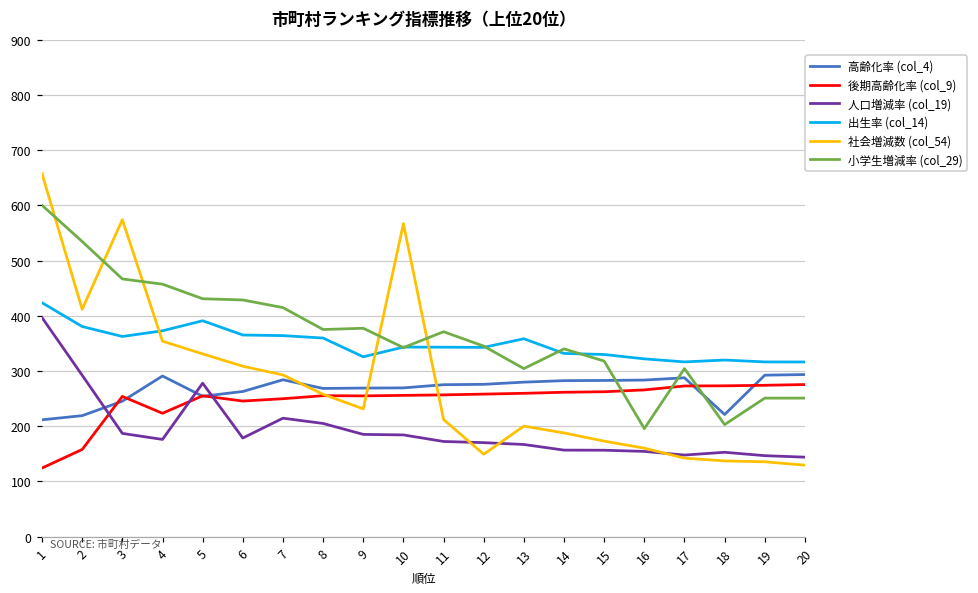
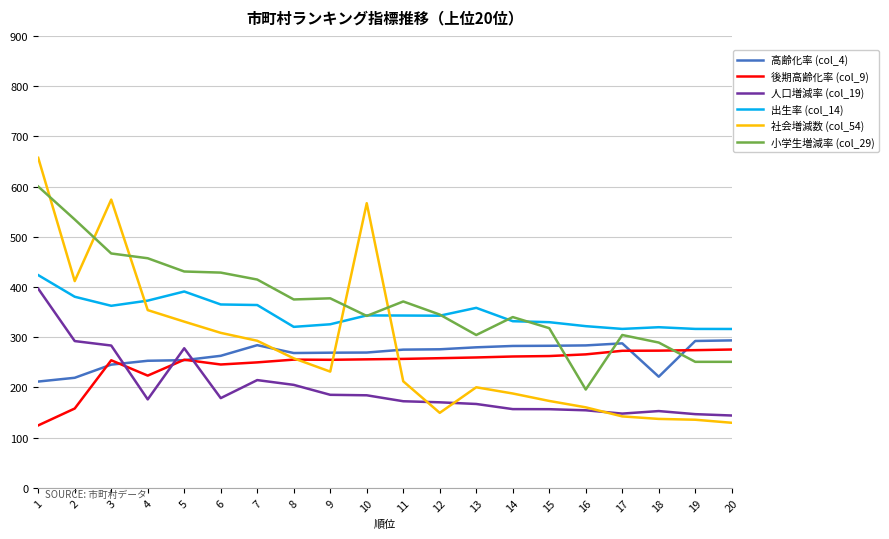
人口増減率 (col_19), 3: 190 -> 280
高齢化率 (col_4), 4: 290 -> 250
出生率 (col_14), 8: 360 -> 320
小学生増減率 (col_29), 18: 200 -> 290
